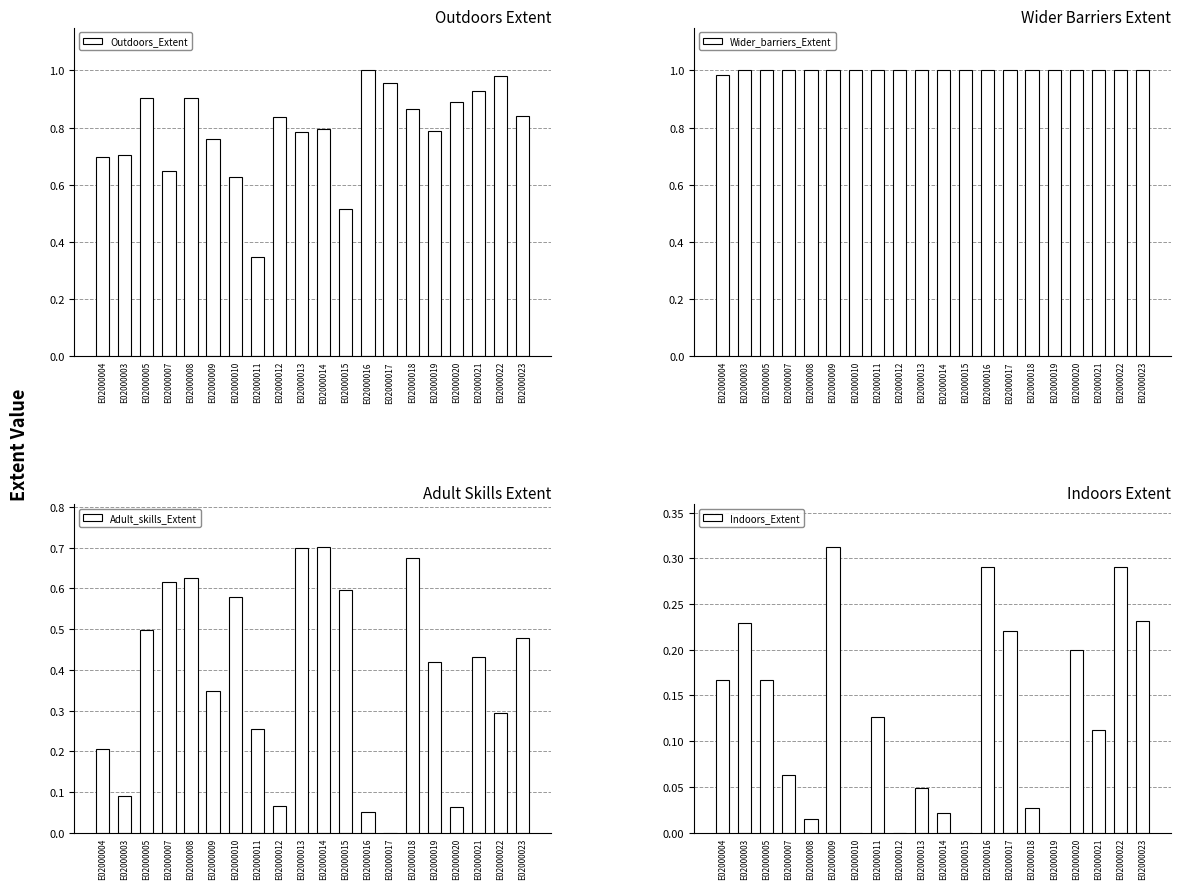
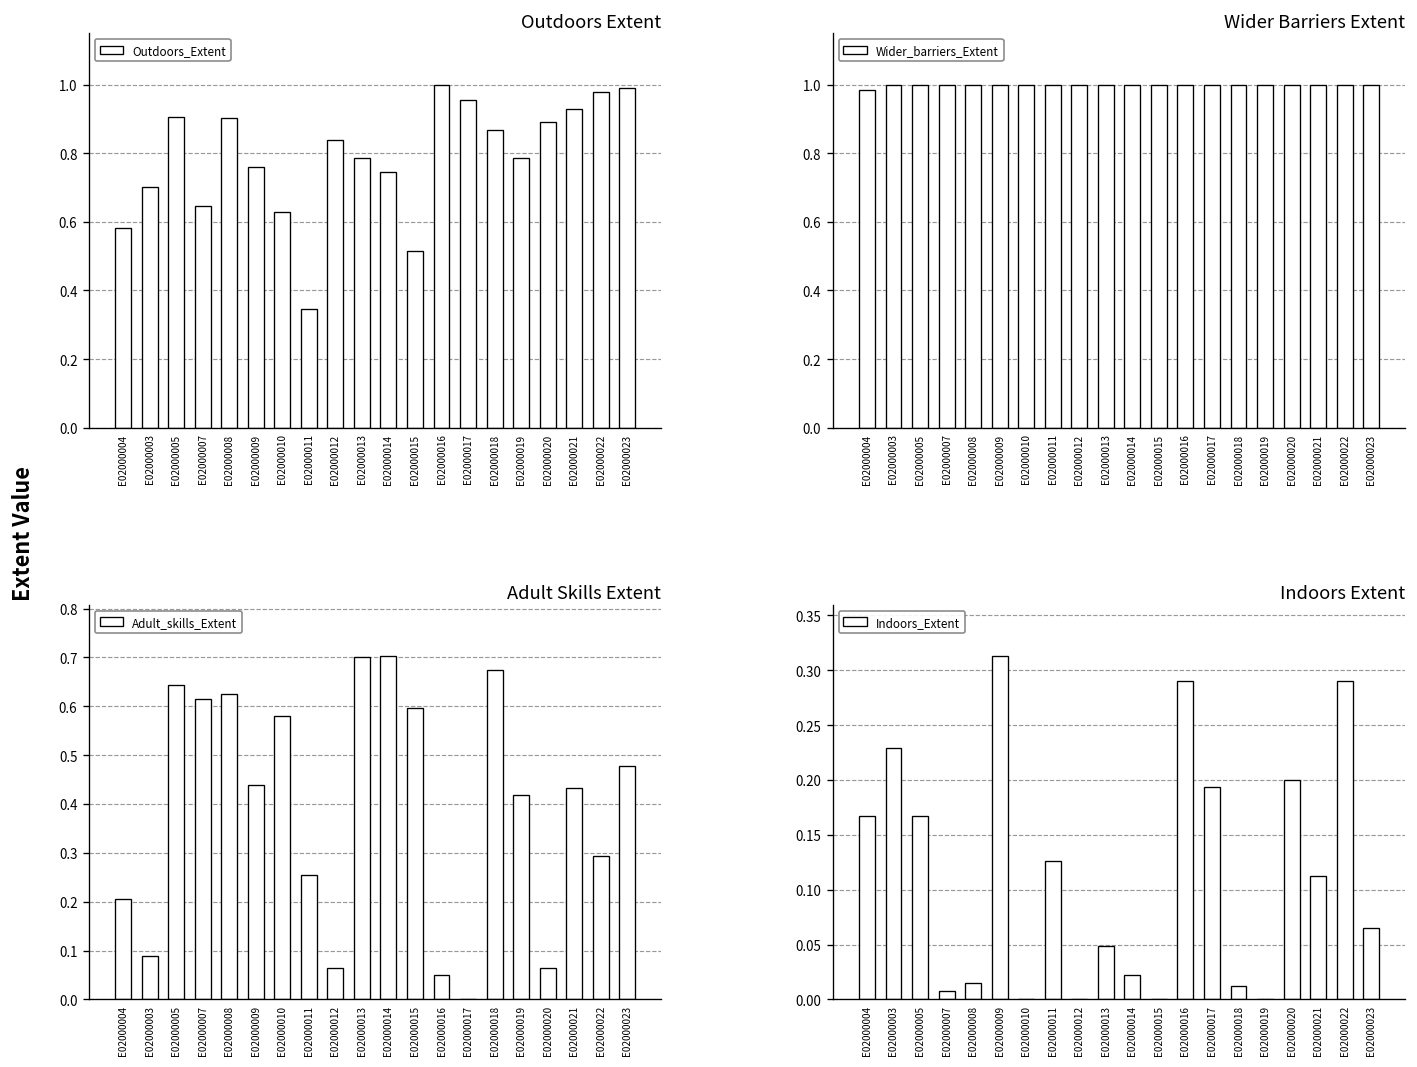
Outdoors Extent, E02000004: 0.70 -> 0.58
Outdoors Extent, E02000014: 0.80 -> 0.75
Outdoors Extent, E02000023: 0.84 -> 0.99
Adult Skills Extent, E02000005: 0.50 -> 0.64
Adult Skills Extent, E02000009: 0.35 -> 0.44
Indoors Extent, E02000007: 0.06 -> 0.01
Indoors Extent, E02000017: 0.22 -> 0.19
Indoors Extent, E02000018: 0.03 -> 0.01
Indoors Extent, E02000023: 0.23 -> 0.07
